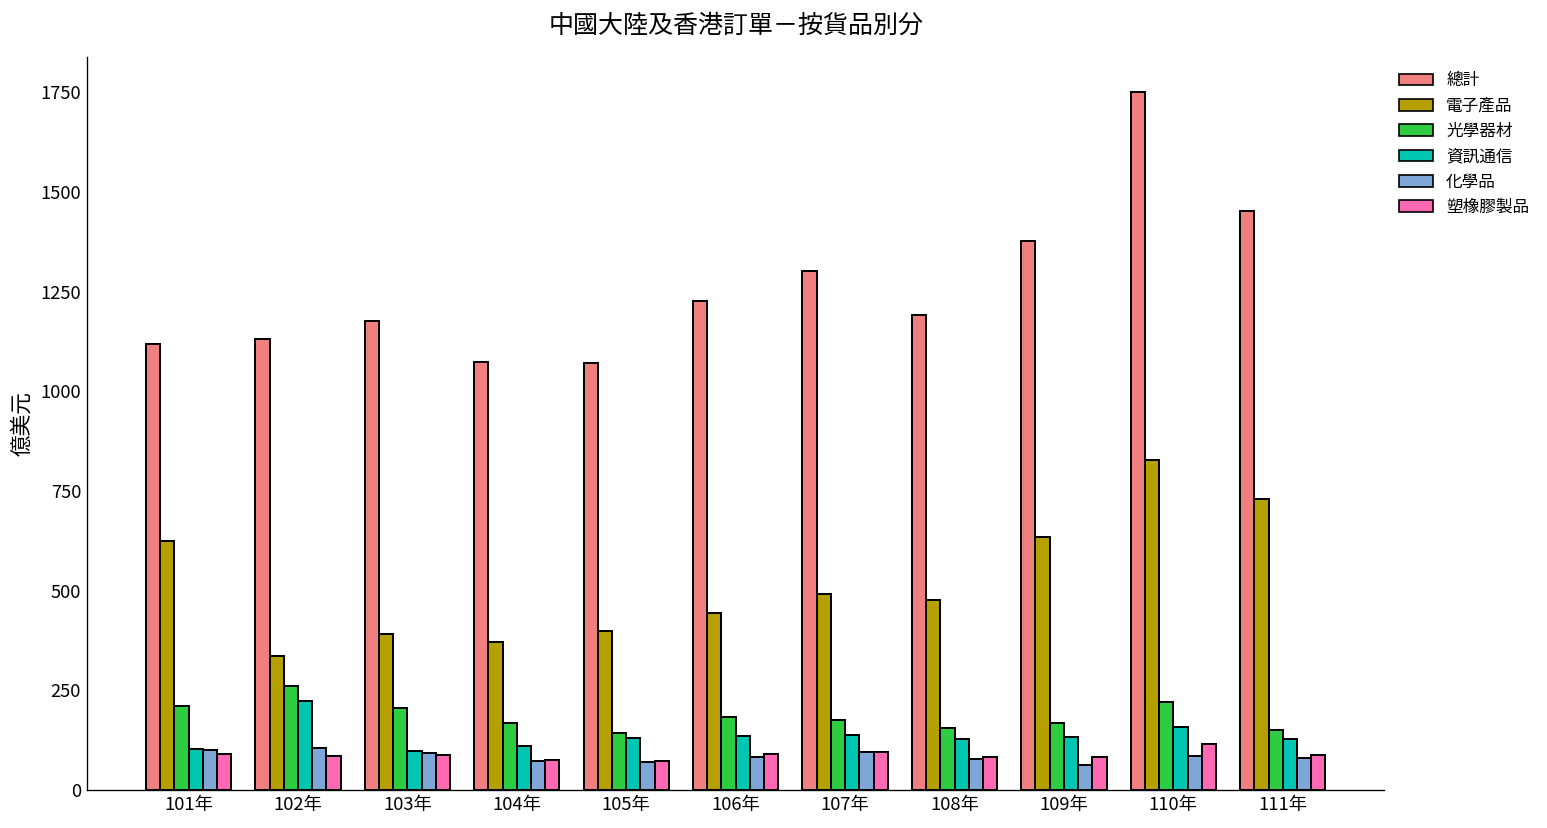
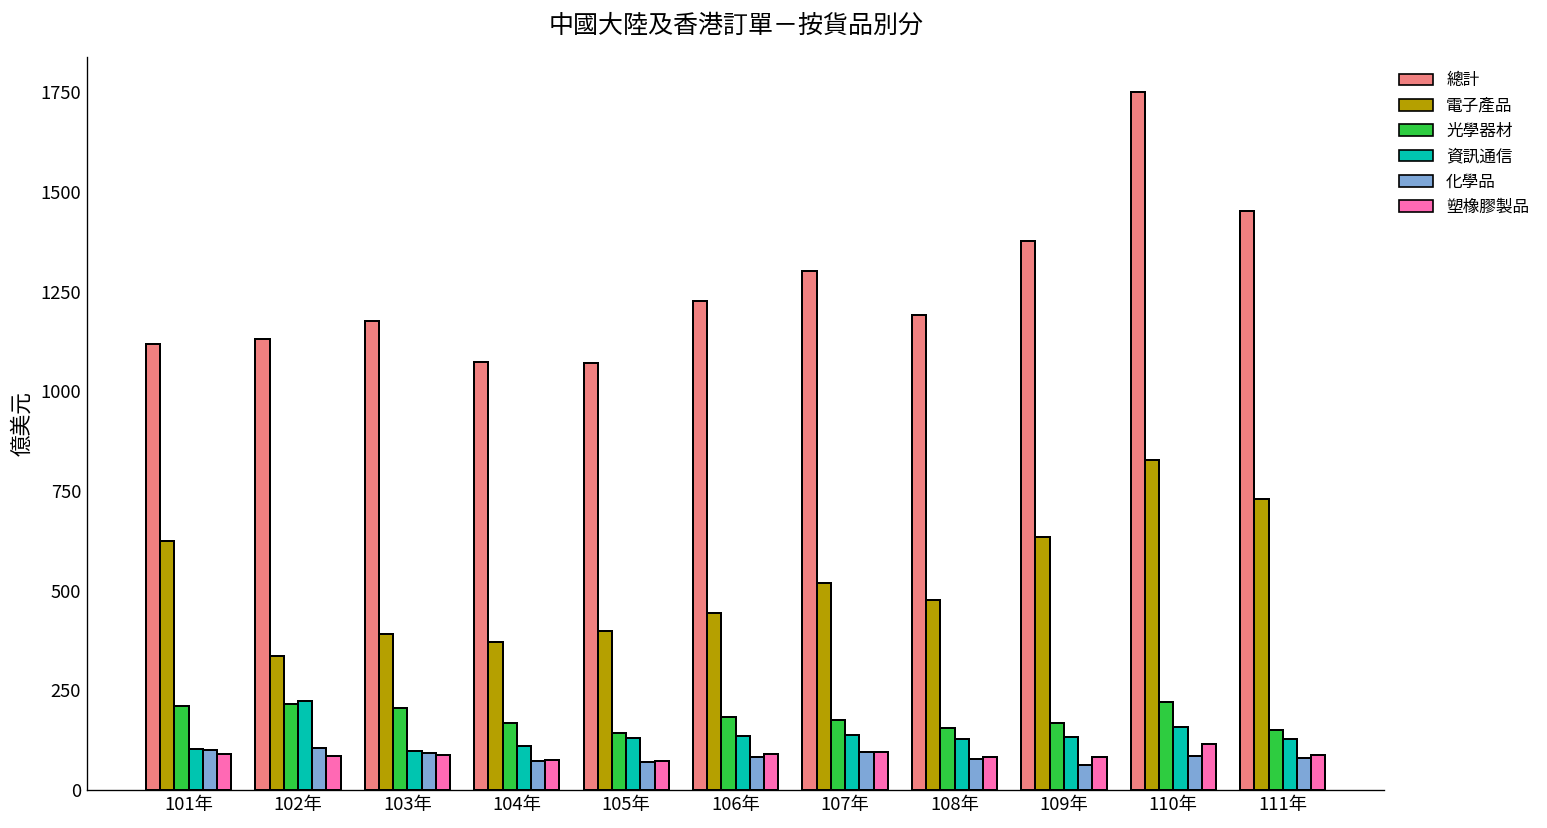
光學器材, 102年: 260 -> 210
電子產品, 107年: 490 -> 520
